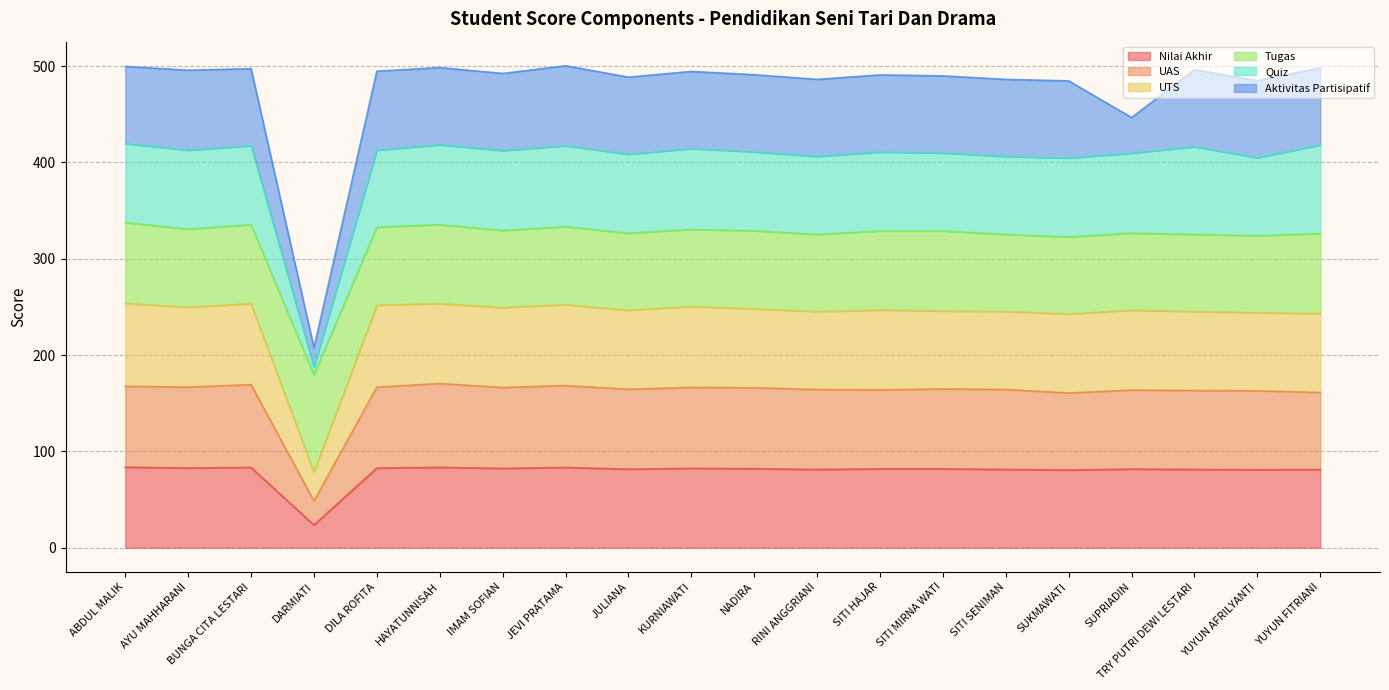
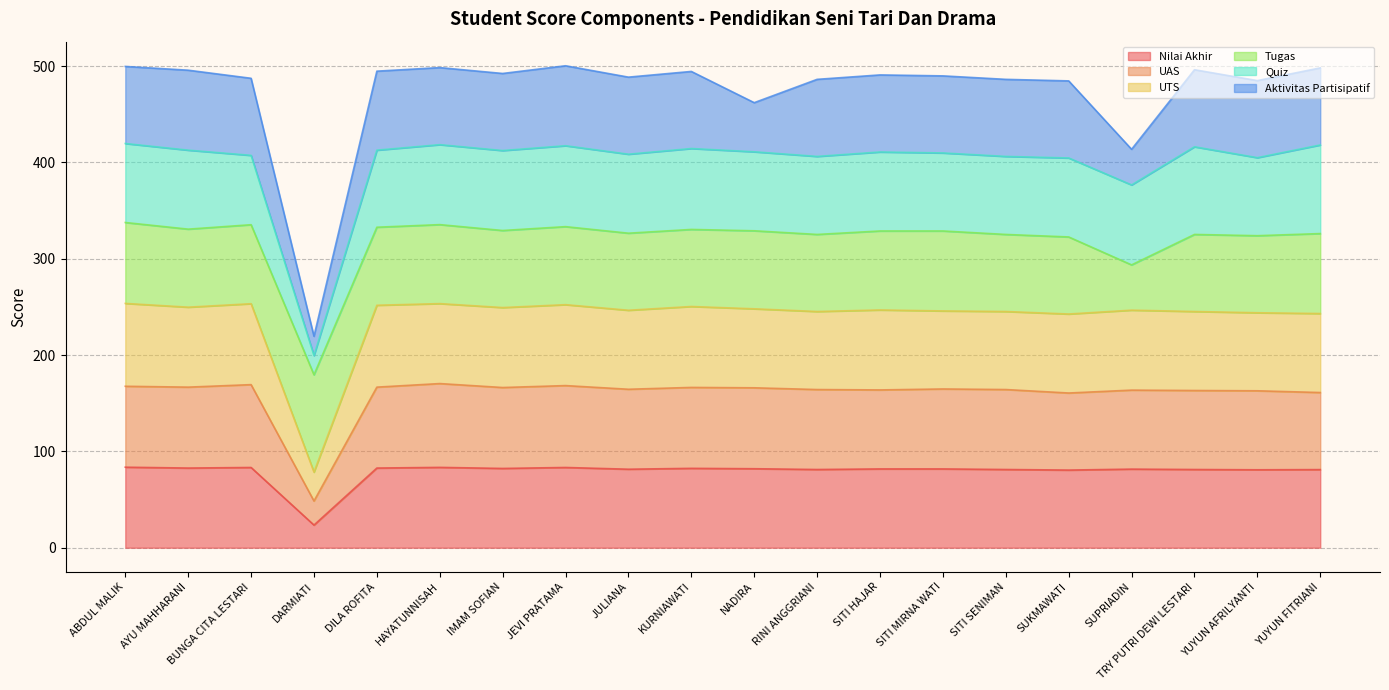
Quiz, BUNGA CITA LESTARI: 80 -> 70
Quiz, DARMIATI: 10 -> 20
Aktivitas Partisipatif, NADIRA: 80 -> 50
Tugas, SUPRIADIN: 80 -> 50
